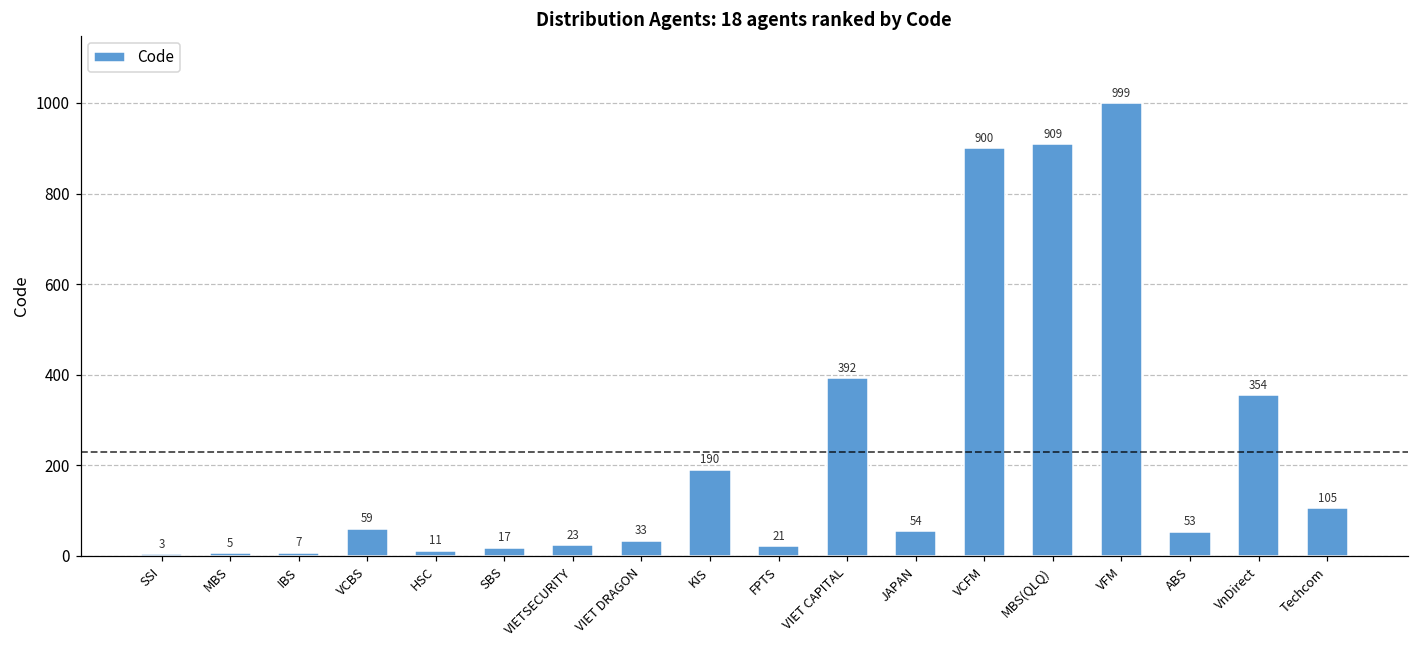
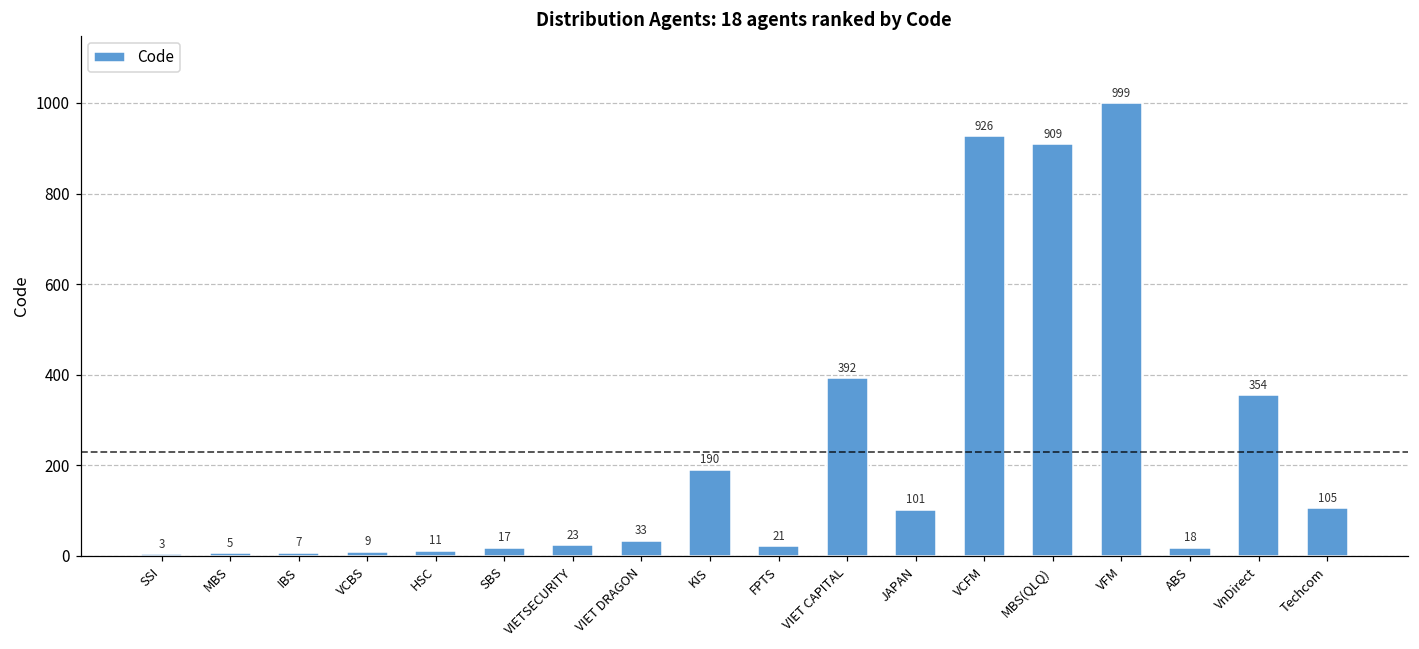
VCBS: 59 -> 9
JAPAN: 54 -> 101
VCFM: 900 -> 926
ABS: 53 -> 18
